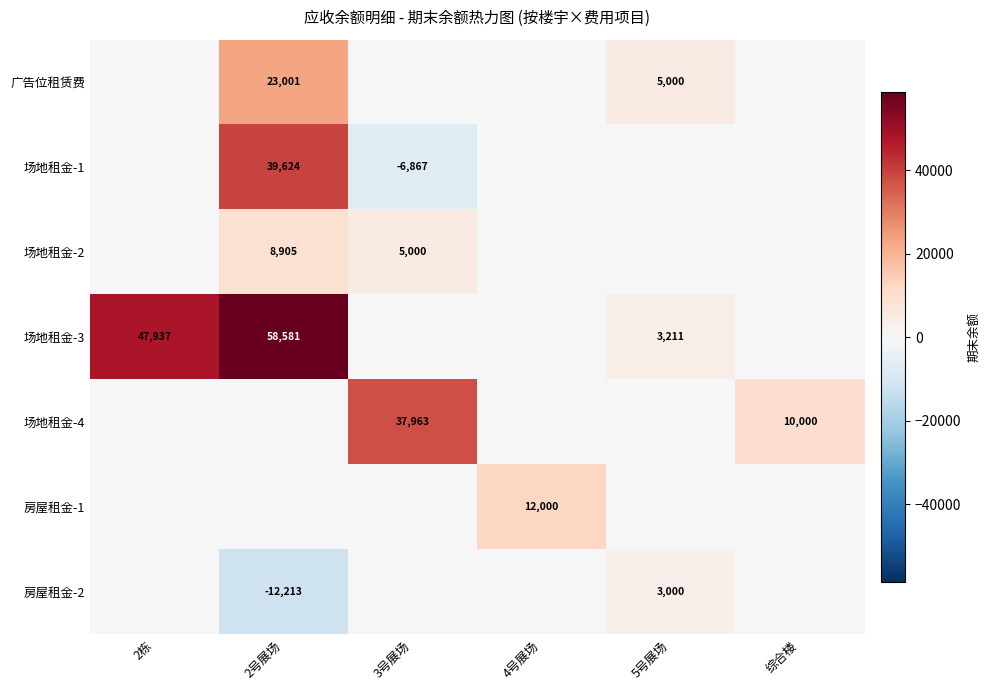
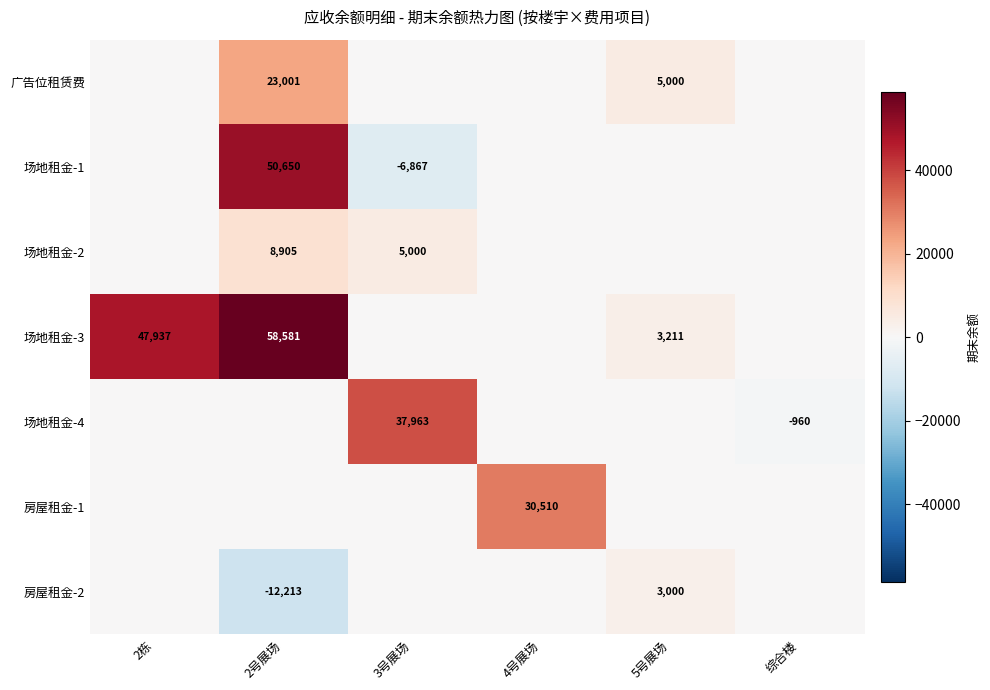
场地租金-1, 2号展场: 39,624 -> 50,650
场地租金-4, 综合楼: 10,000 -> -960
房屋租金-1, 4号展场: 12,000 -> 30,510
